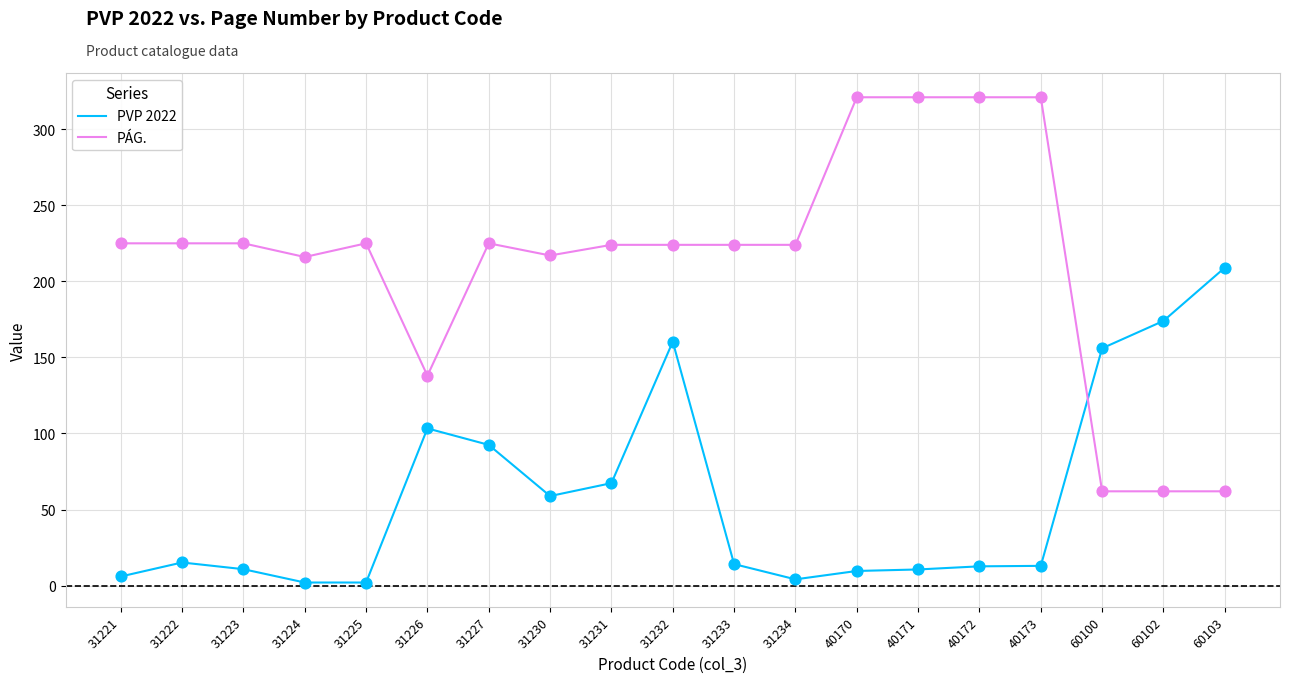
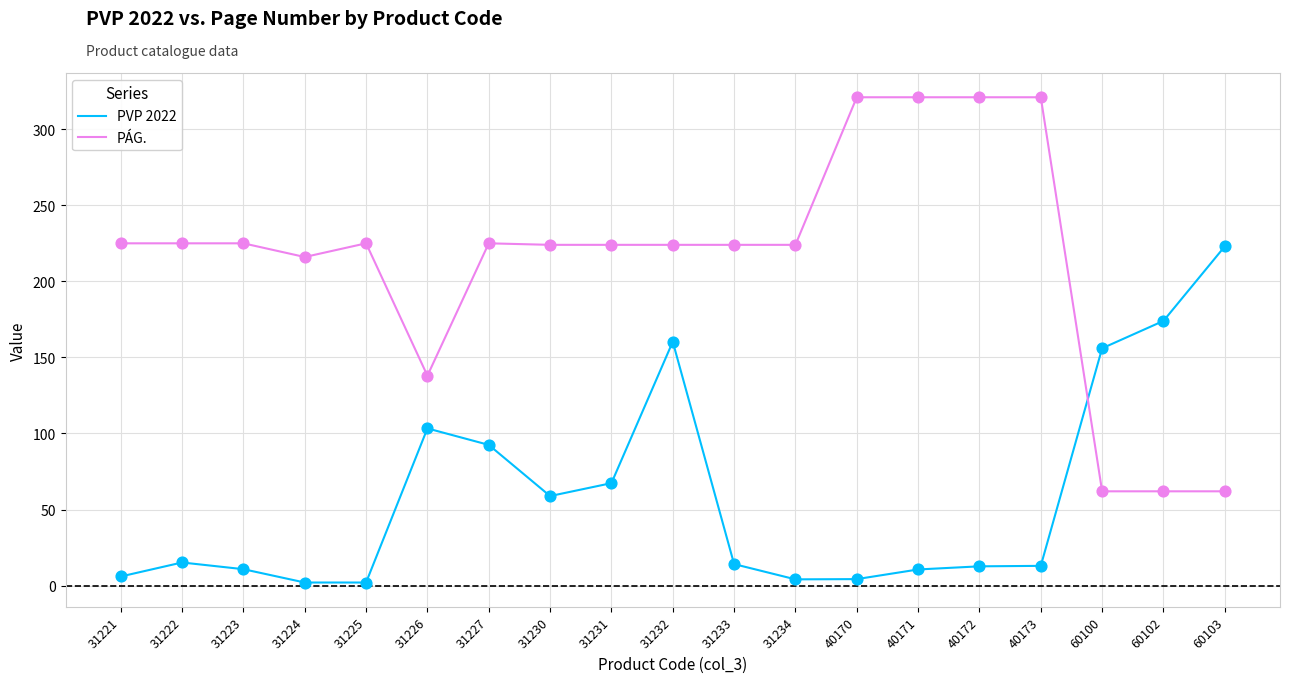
PÁG., 31230: 217 -> 224
PVP 2022, 40170: 10 -> 4
PVP 2022, 60103: 209 -> 223
